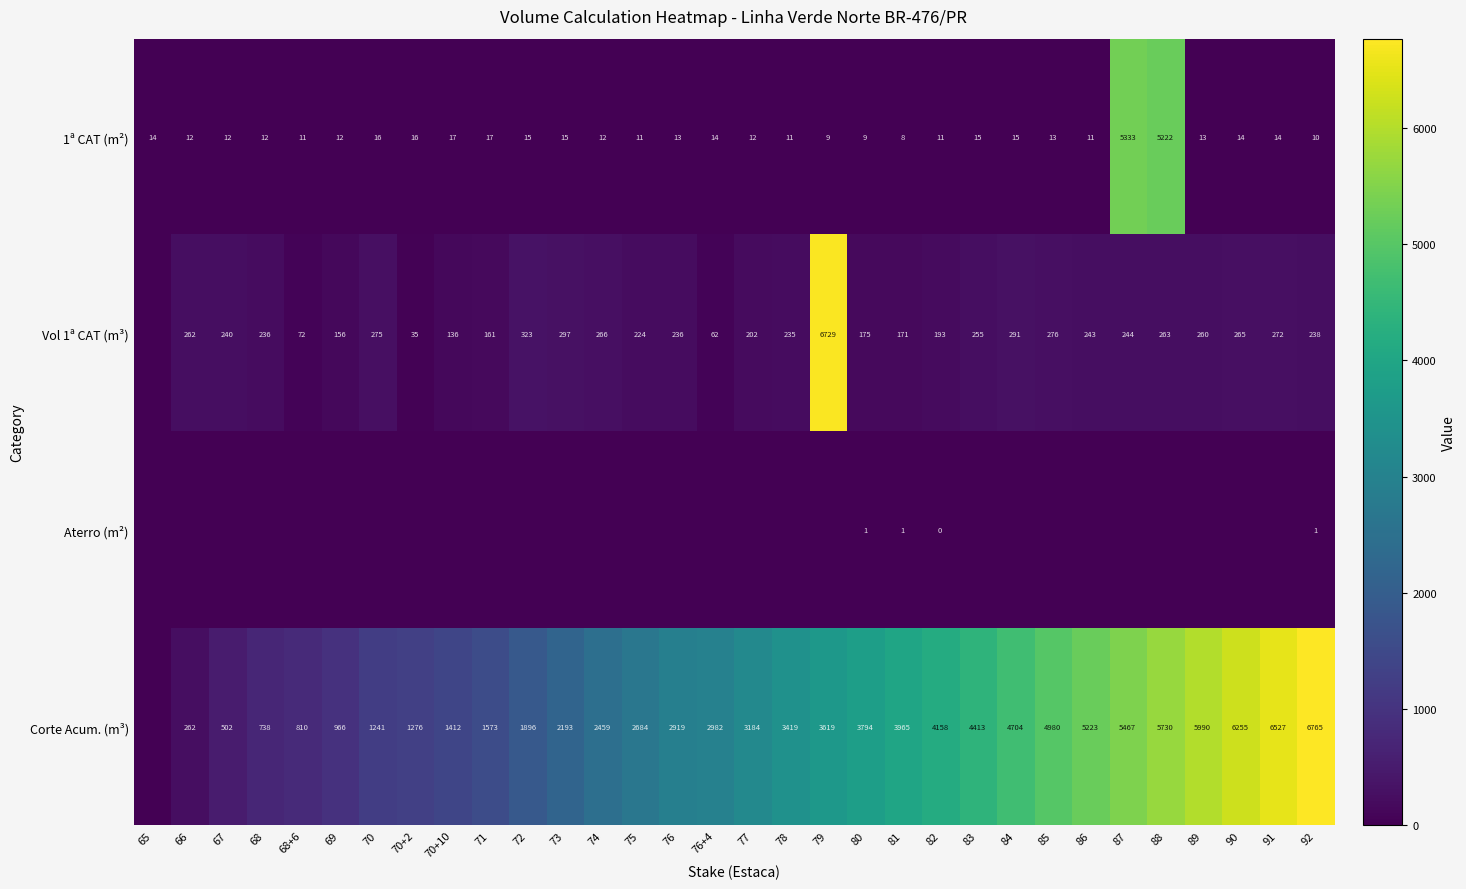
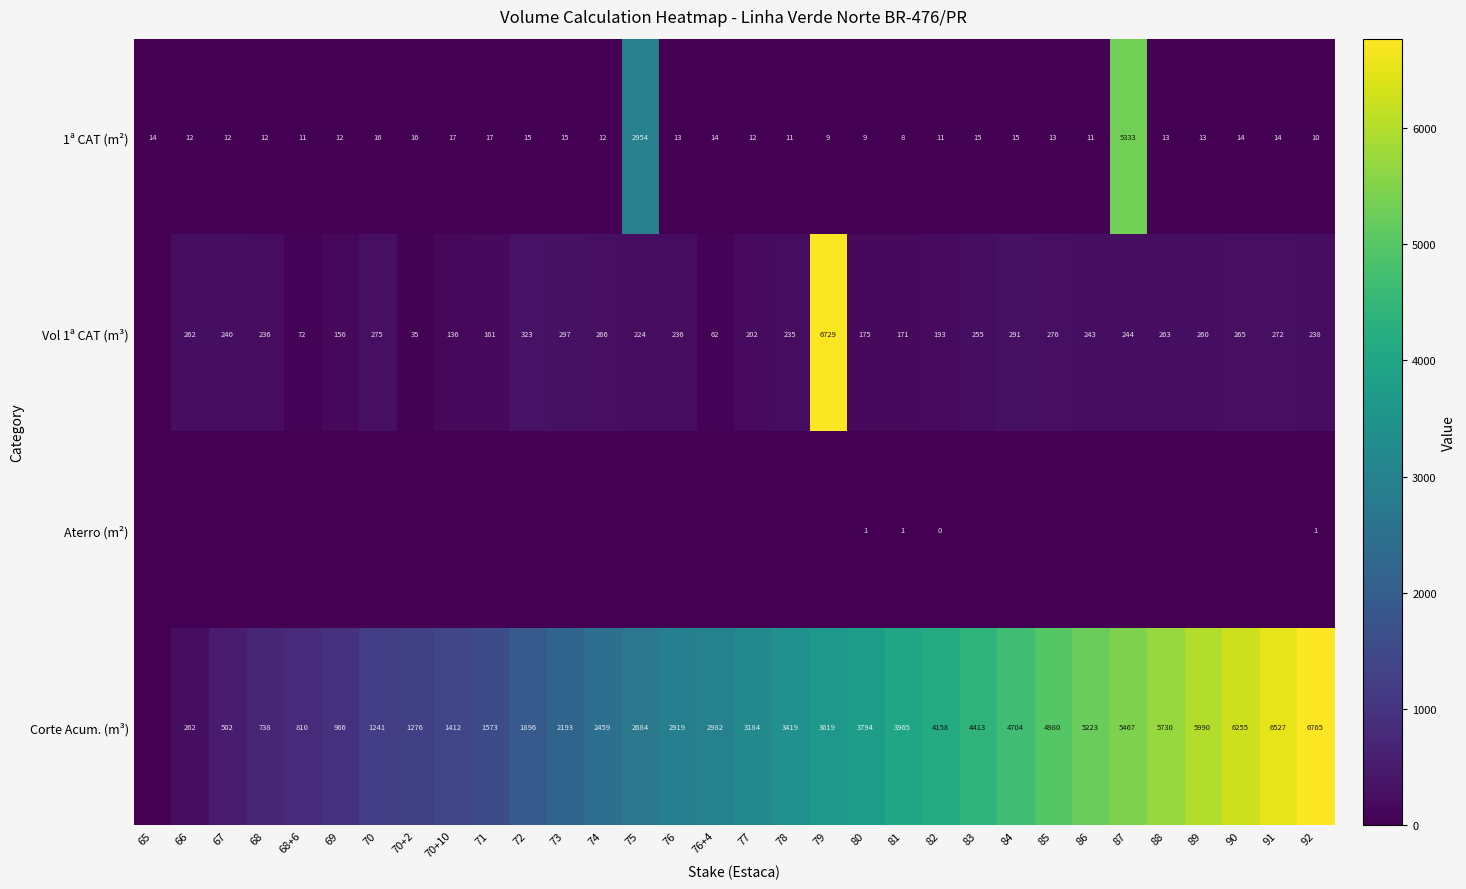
1ª CAT (m²), 75: 11 -> 2954
1ª CAT (m²), 88: 5222 -> 13
